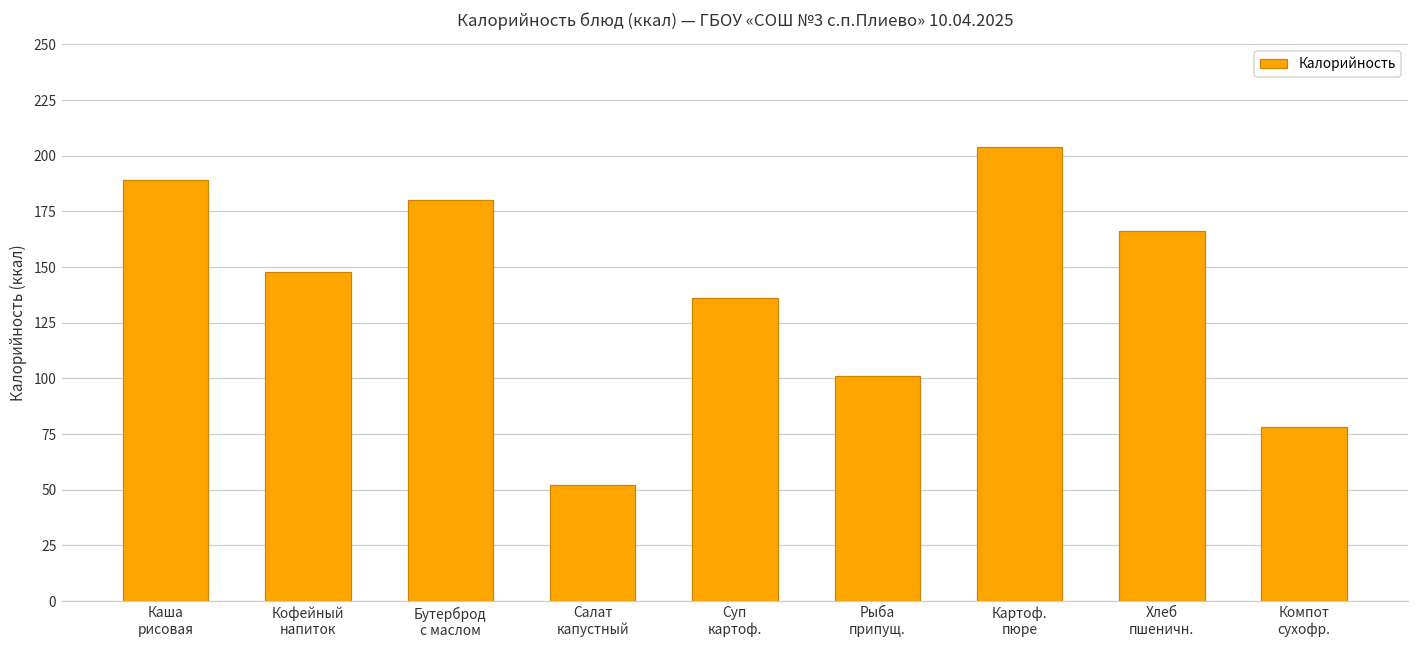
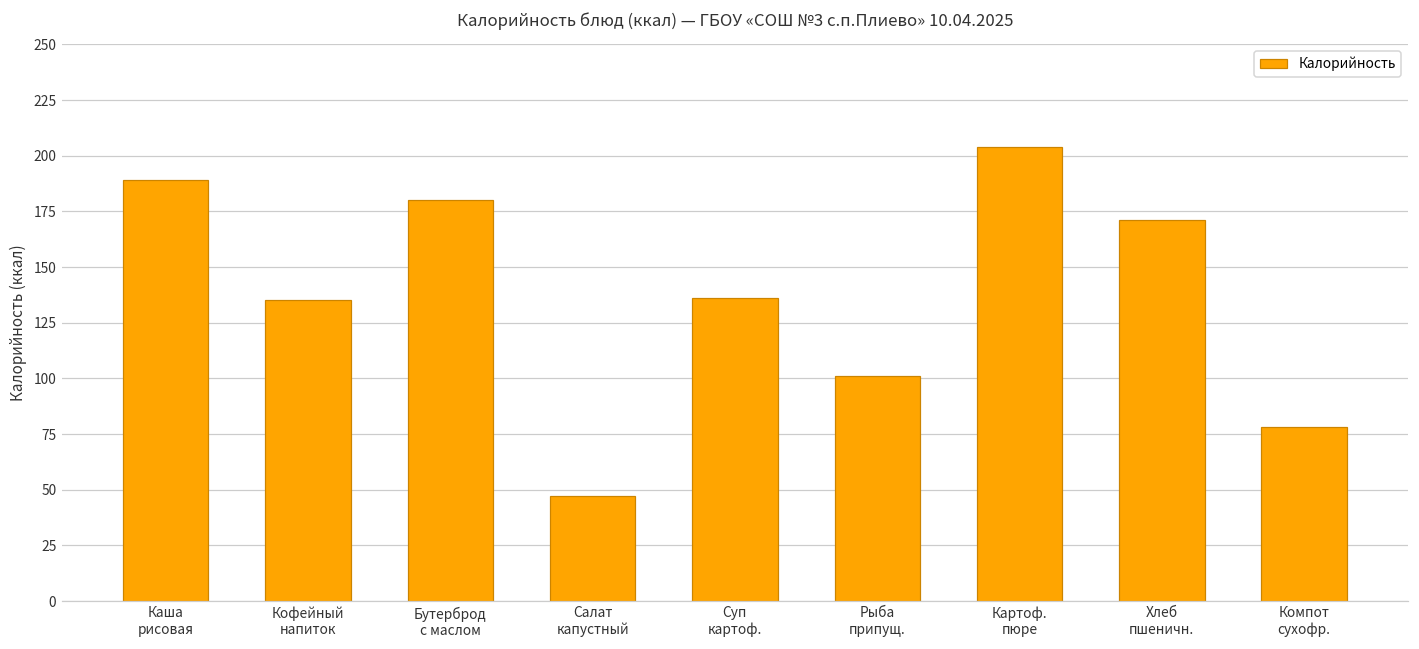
Кофейный напиток: 148 -> 135
Салат капустный: 52 -> 47
Хлеб пшеничн.: 166 -> 171
